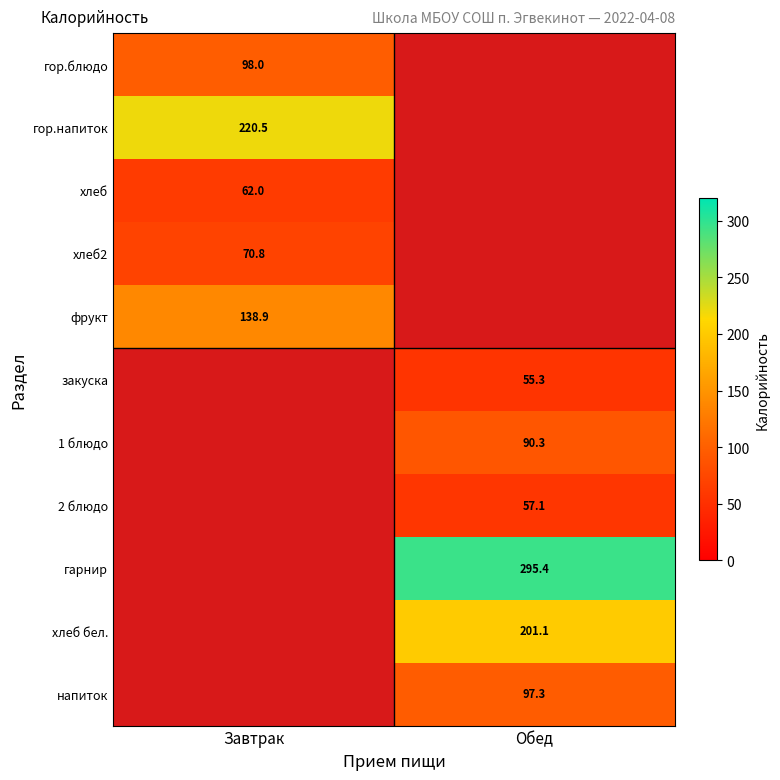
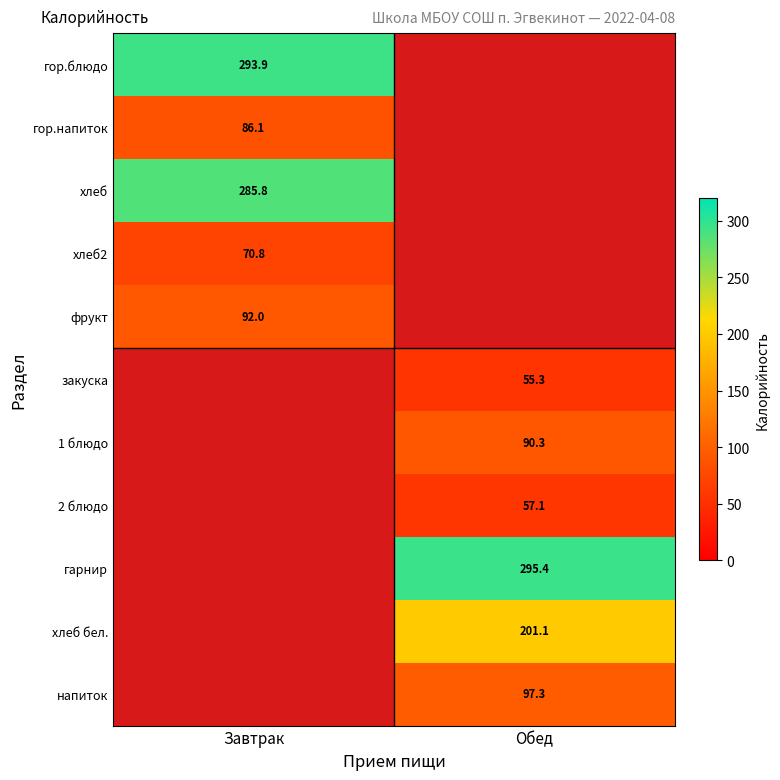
гор.блюдо, Завтрак: 98.0 -> 293.9
гор.напиток, Завтрак: 220.5 -> 86.1
хлеб, Завтрак: 62.0 -> 285.8
фрукт, Завтрак: 138.9 -> 92.0
